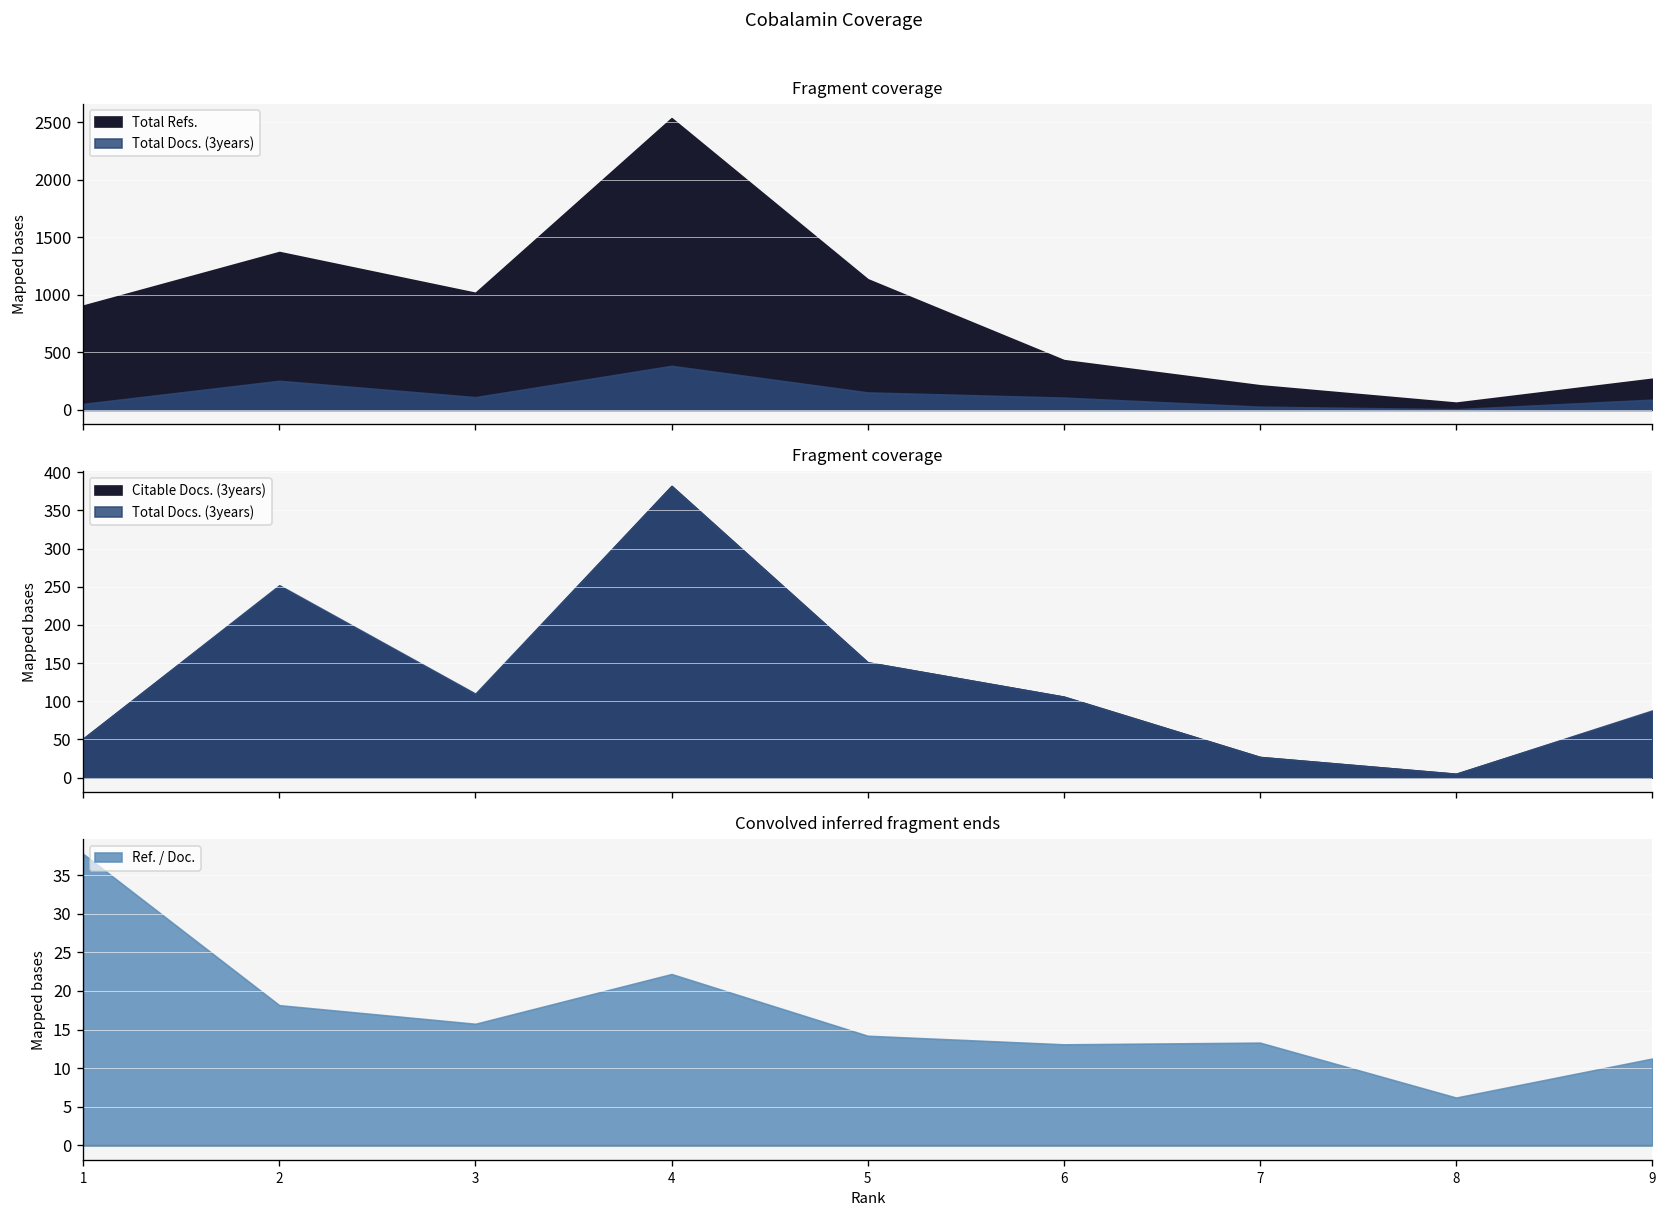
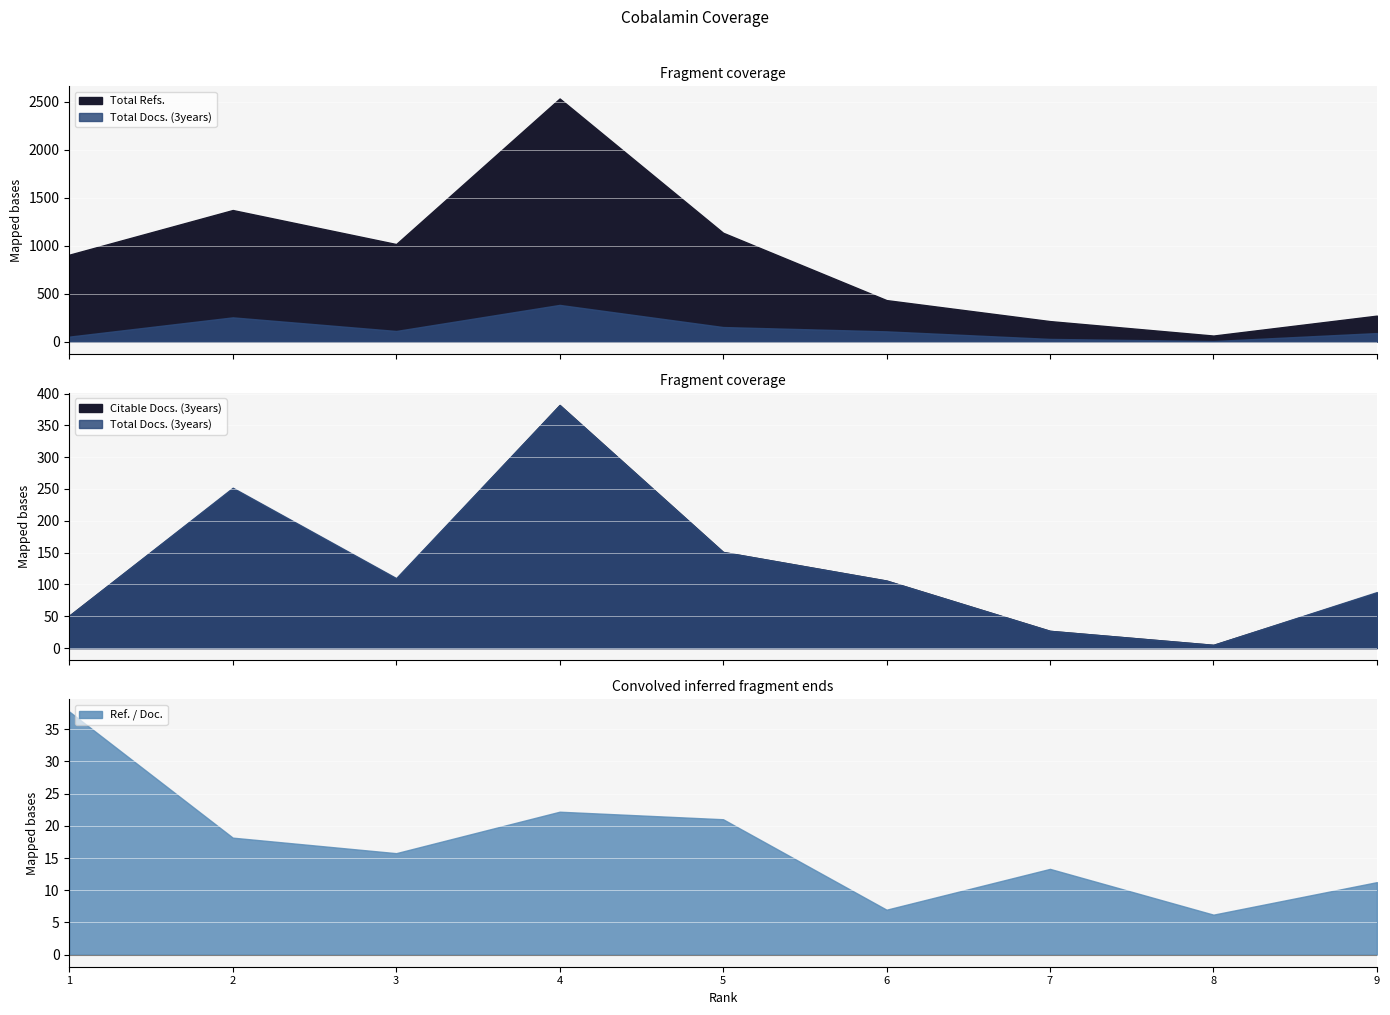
Convolved inferred fragment ends, 5: 14 -> 21
Convolved inferred fragment ends, 6: 13 -> 7
